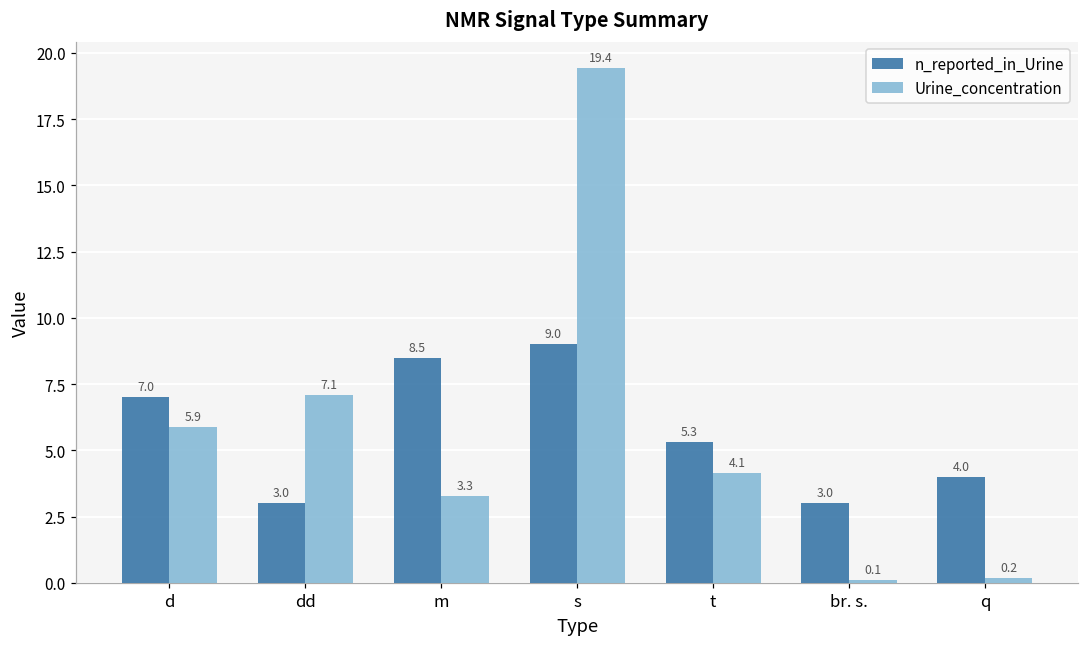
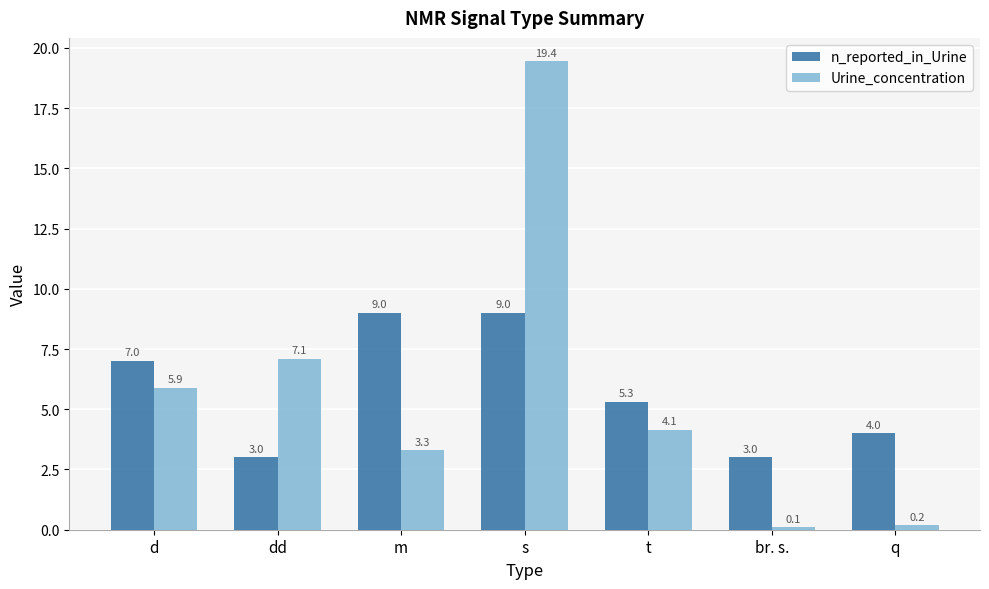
n_reported_in_Urine, m: 8.5 -> 9.0
